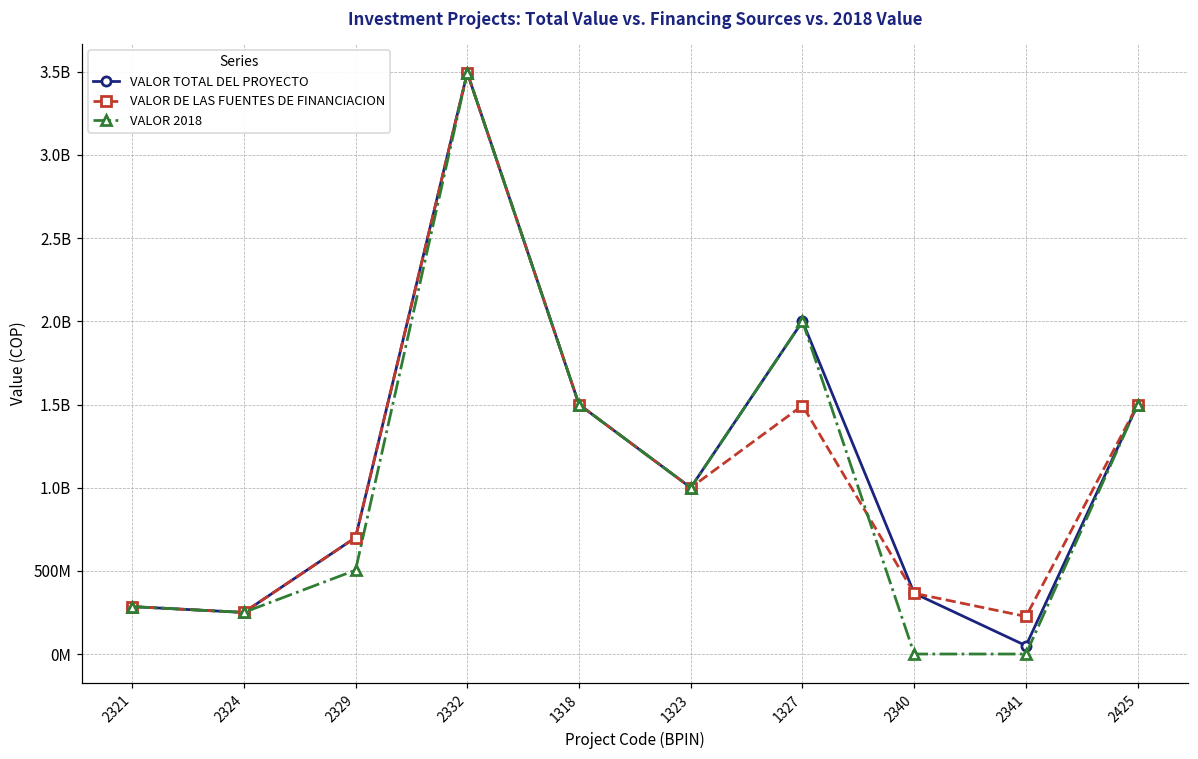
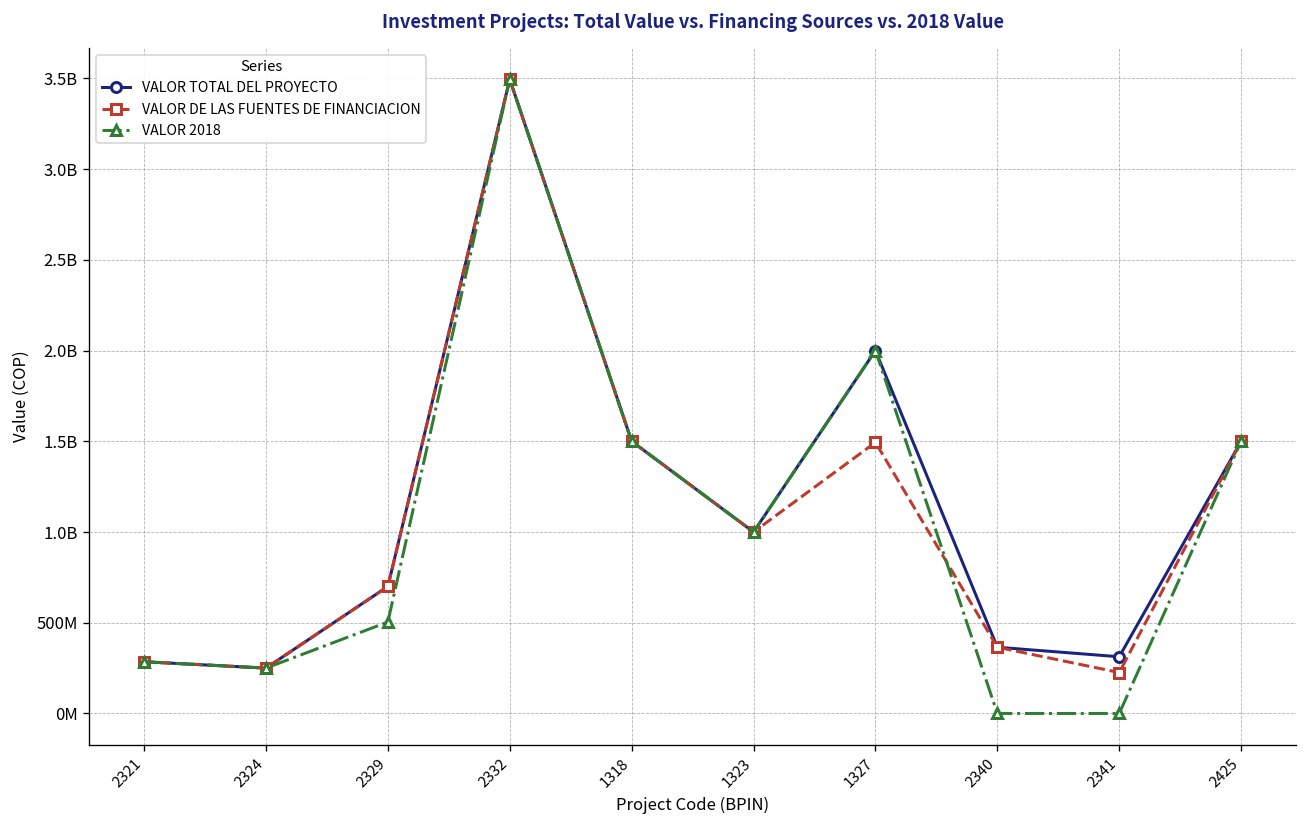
VALOR TOTAL DEL PROYECTO, 2341: 50000000 -> 310000000
